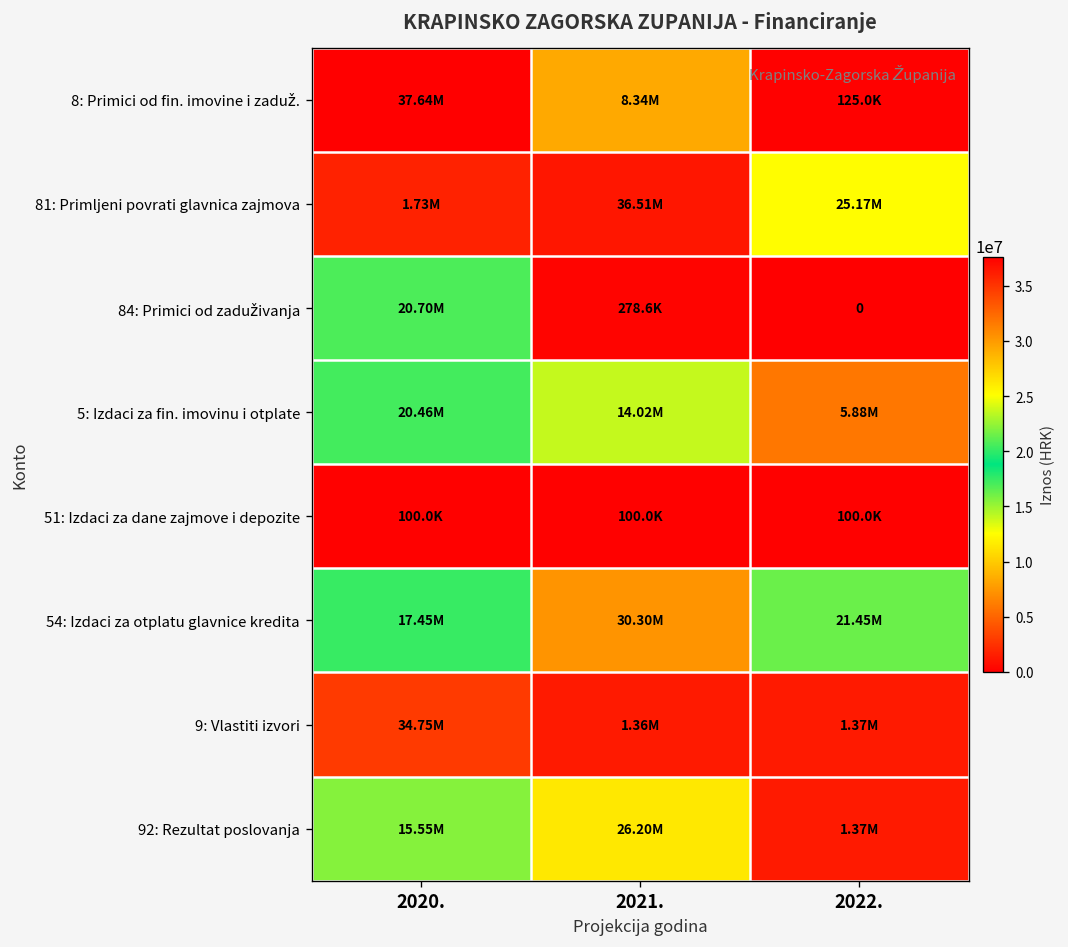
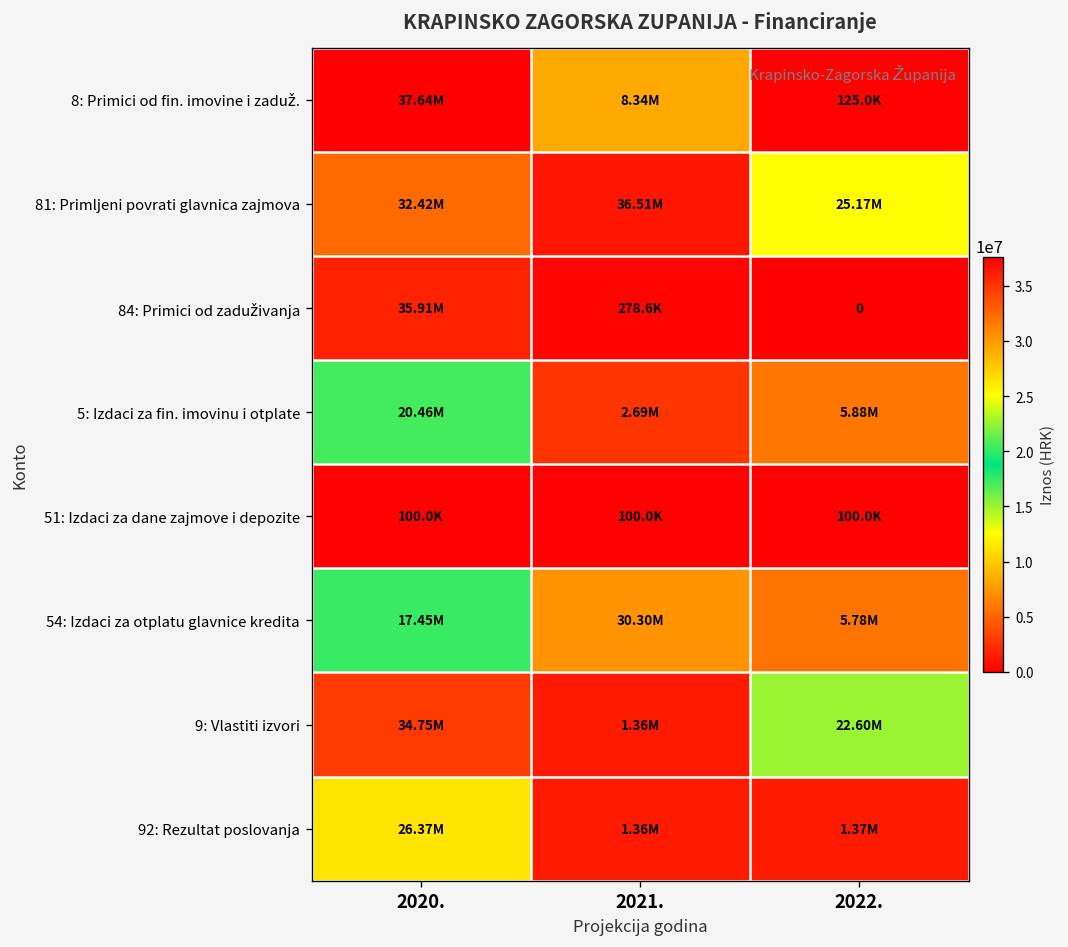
81: Primljeni povrati glavnica zajmova, 2020.: 1.73M -> 32.42M
84: Primici od zaduživanja, 2020.: 20.70M -> 35.91M
5: Izdaci za fin. imovinu i otplate, 2021.: 14.02M -> 2.69M
54: Izdaci za otplatu glavnice kredita, 2022.: 21.45M -> 5.78M
9: Vlastiti izvori, 2022.: 1.37M -> 22.60M
92: Rezultat poslovanja, 2020.: 15.55M -> 26.37M
92: Rezultat poslovanja, 2021.: 26.20M -> 1.36M
